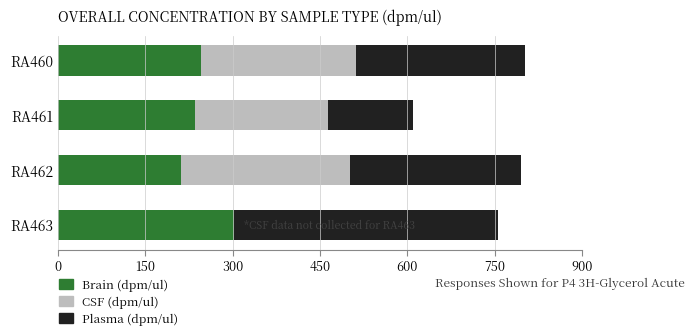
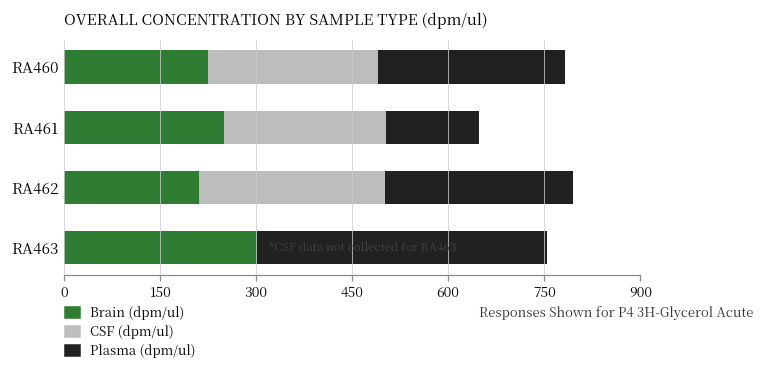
Brain (dpm/ul), RA460: 250 -> 220
Brain (dpm/ul), RA461: 240 -> 250
CSF (dpm/ul), RA461: 230 -> 250
